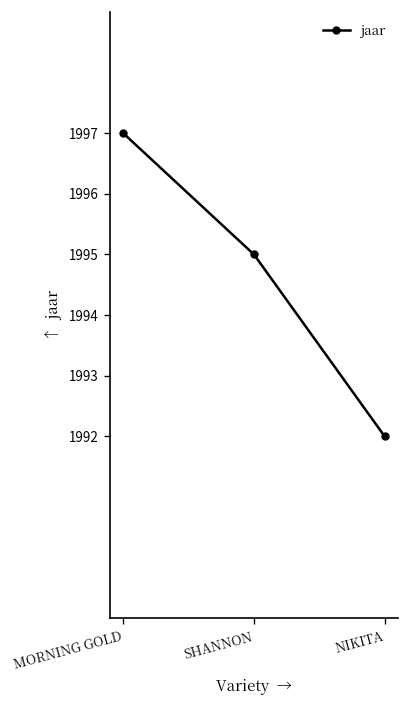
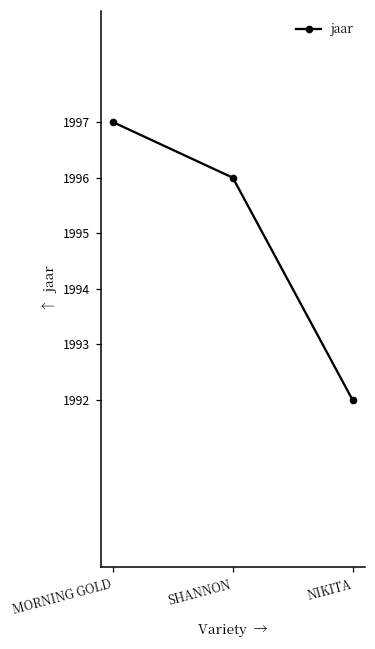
SHANNON: 1995 -> 1996
